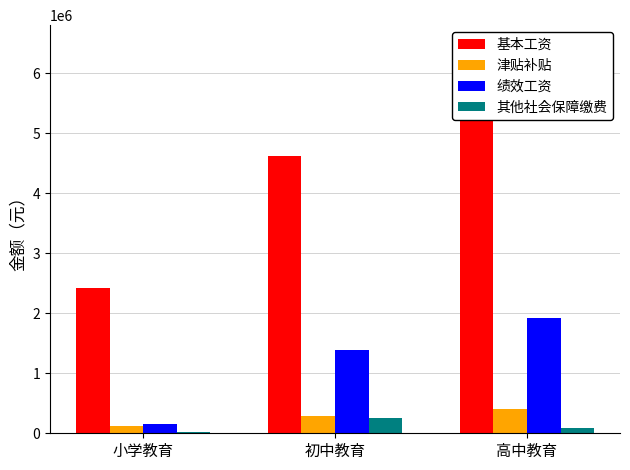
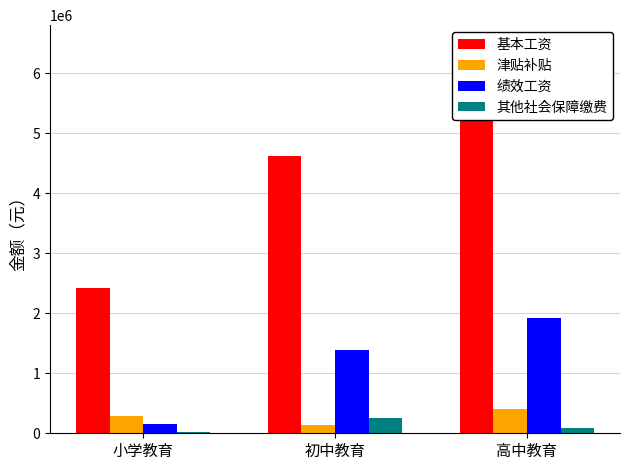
津贴补贴, 小学教育: 100000 -> 300000
津贴补贴, 初中教育: 300000 -> 100000
